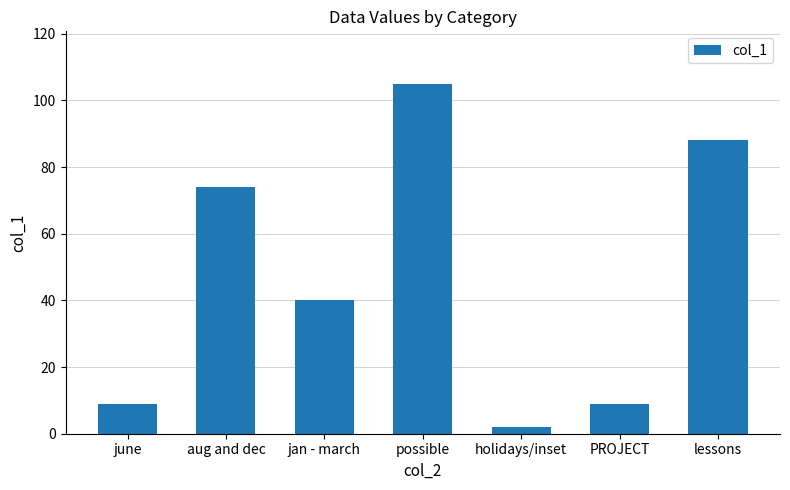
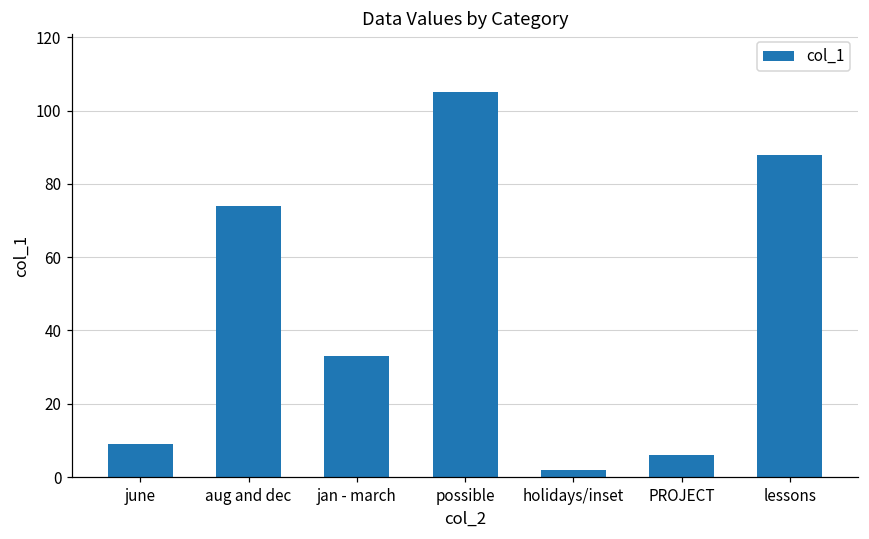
jan - march: 40 -> 33
PROJECT: 9 -> 6
